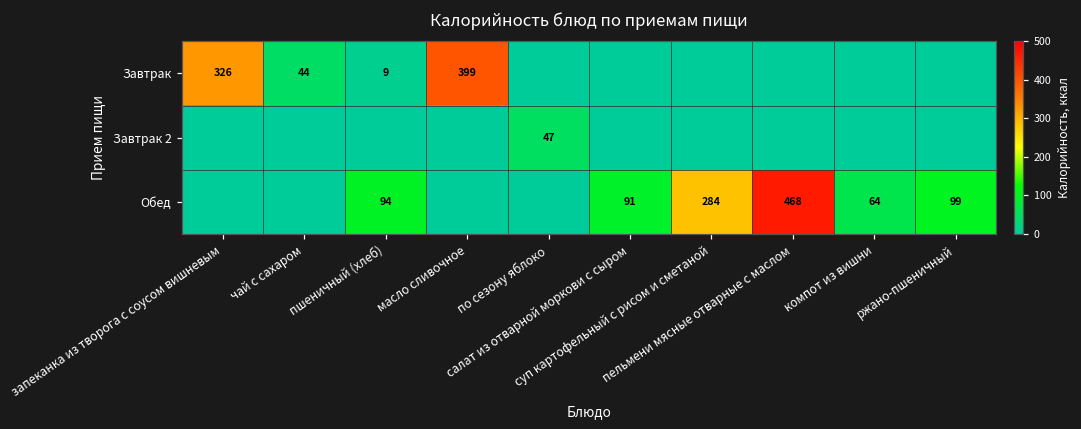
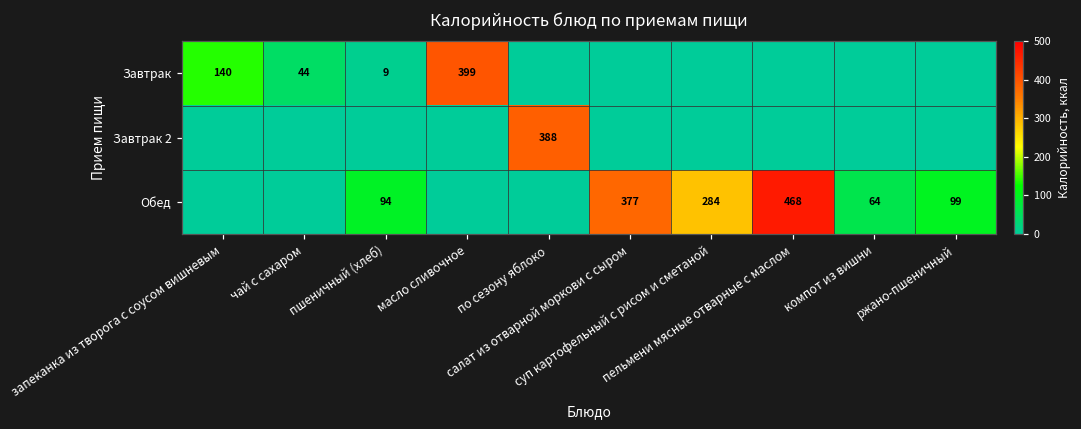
Завтрак, запеканка из творога с соусом вишневым: 326 -> 140
Завтрак 2, по сезону яблоко: 47 -> 388
Обед, салат из отварной моркови с сыром: 91 -> 377
